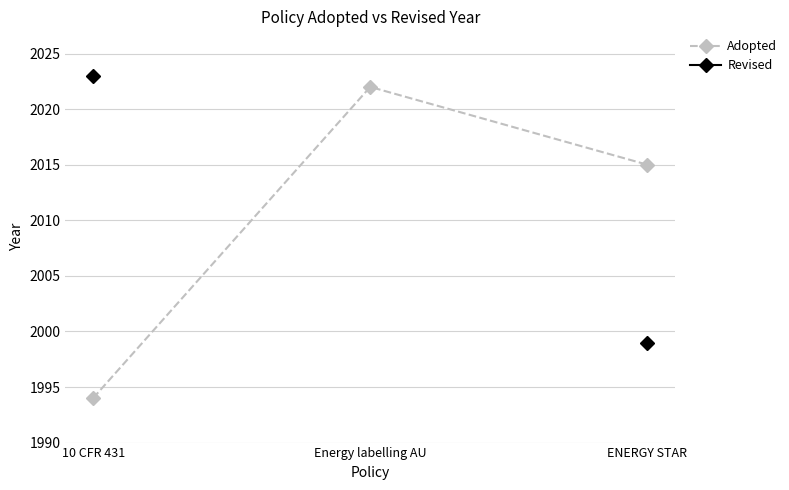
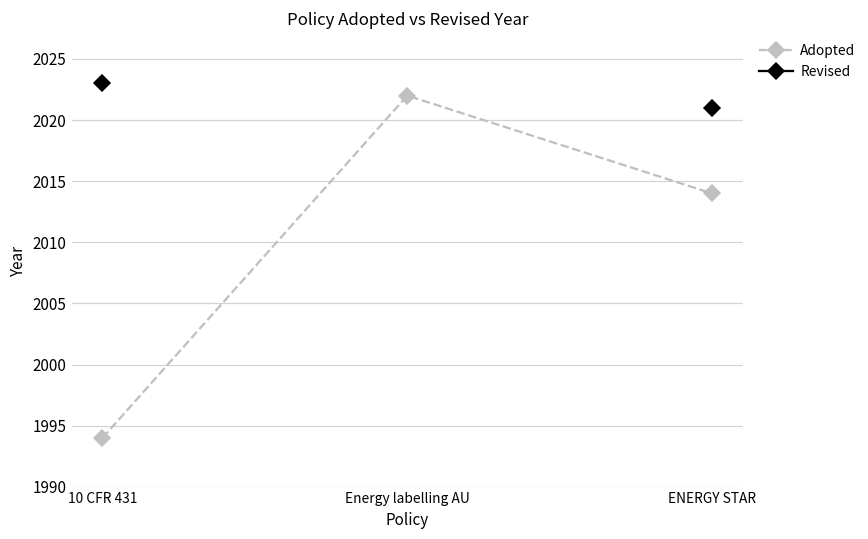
Adopted, ENERGY STAR: 2015 -> 2014
Revised, ENERGY STAR: 1999 -> 2021
